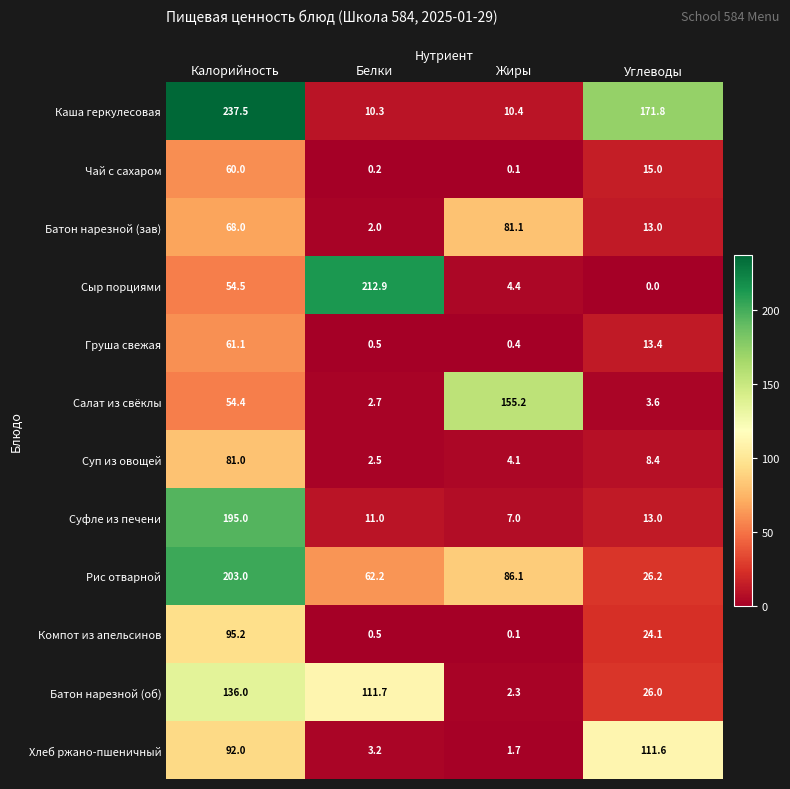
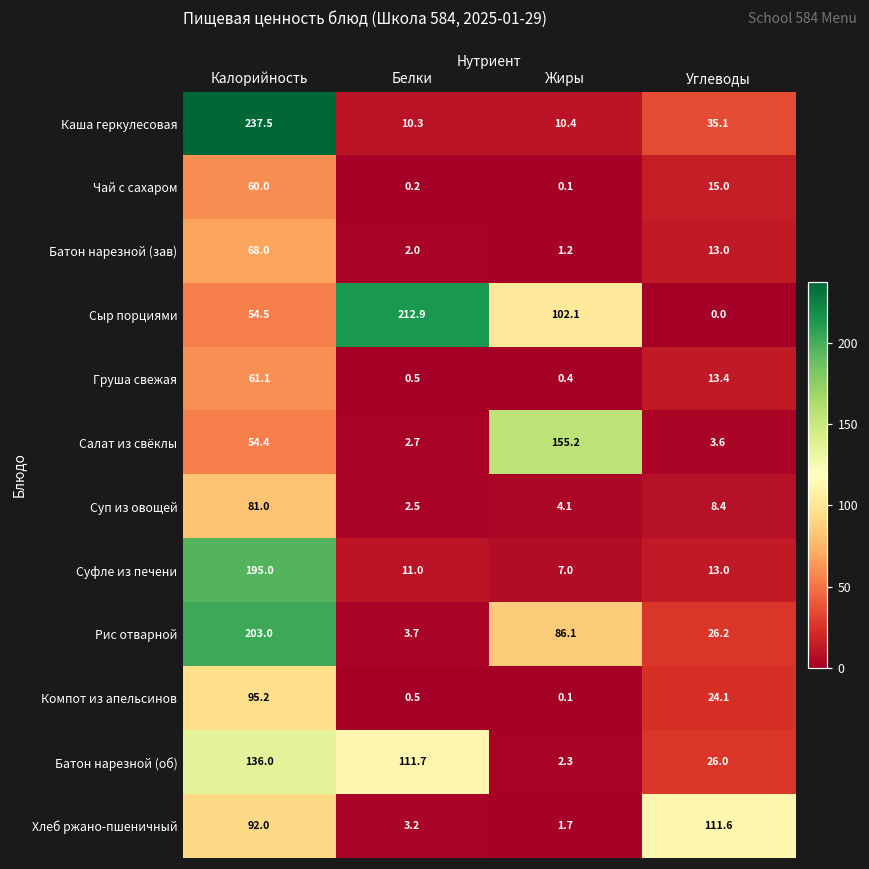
Каша геркулесовая, Углеводы: 171.8 -> 35.1
Батон нарезной (зав), Жиры: 81.1 -> 1.2
Сыр порциями, Жиры: 4.4 -> 102.1
Рис отварной, Белки: 62.2 -> 3.7
